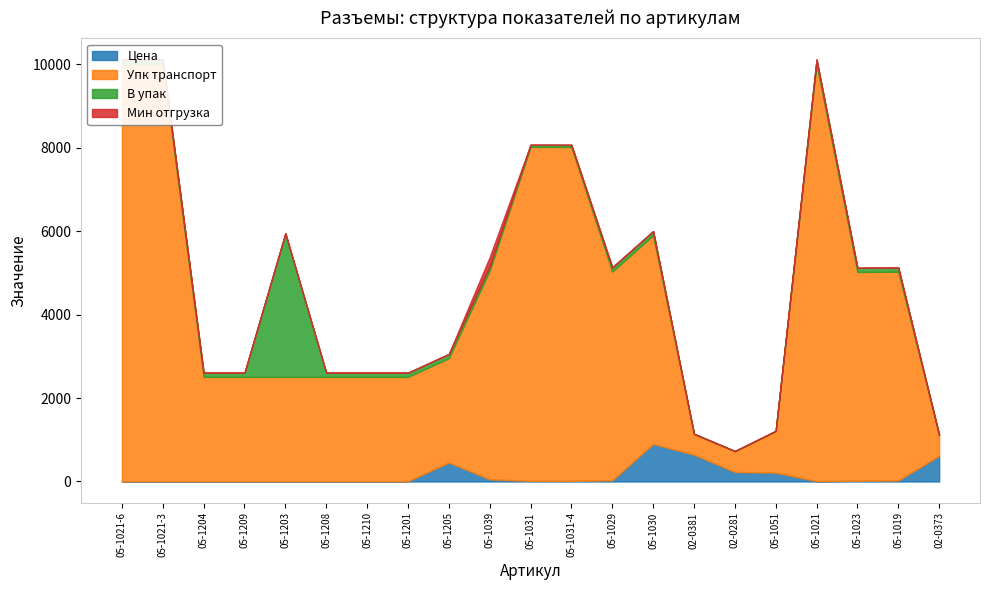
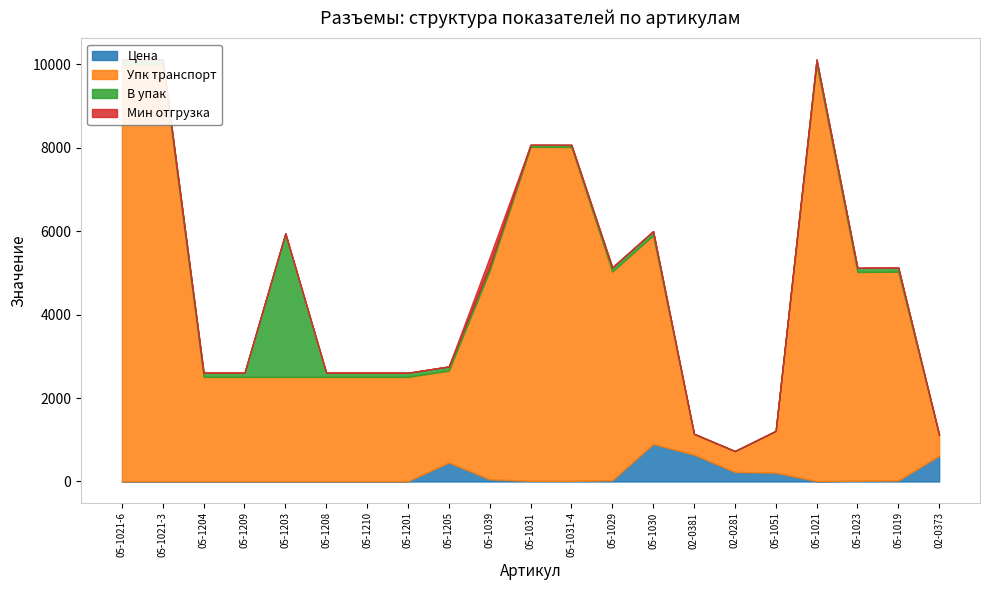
Упк транспорт, 05-1205: 2500 -> 2200
